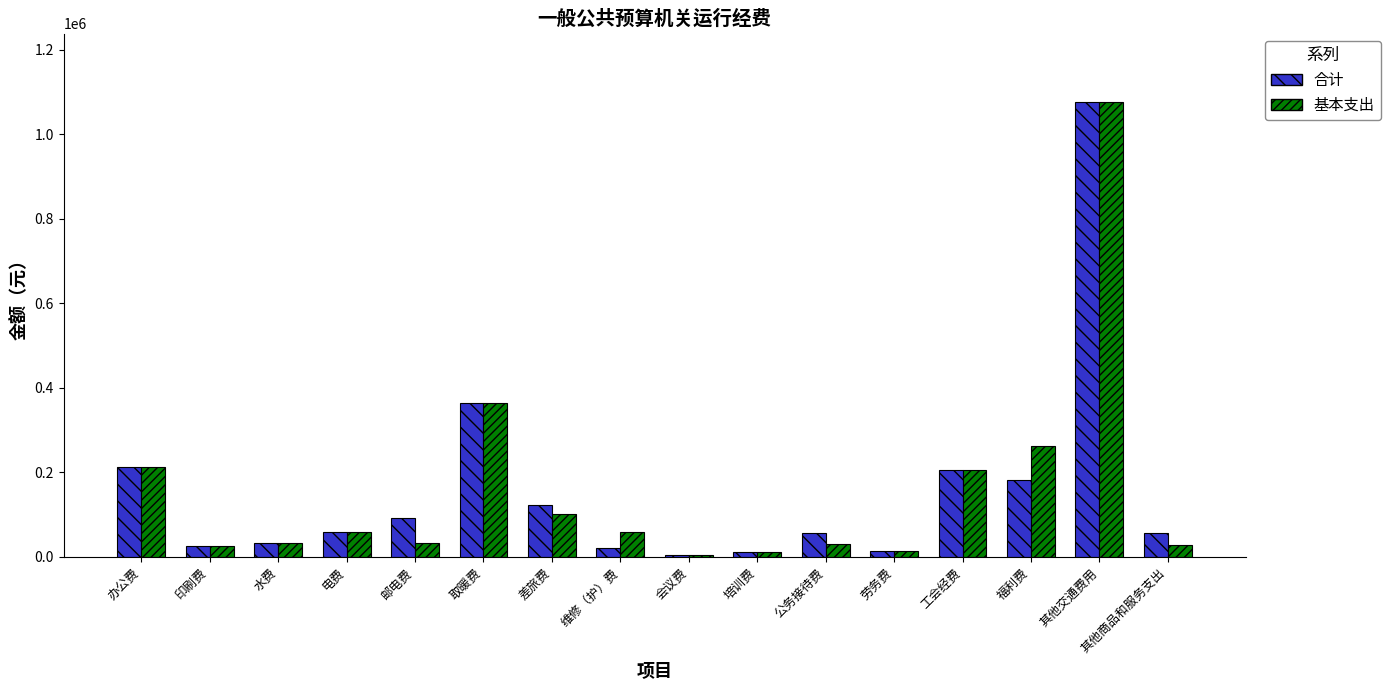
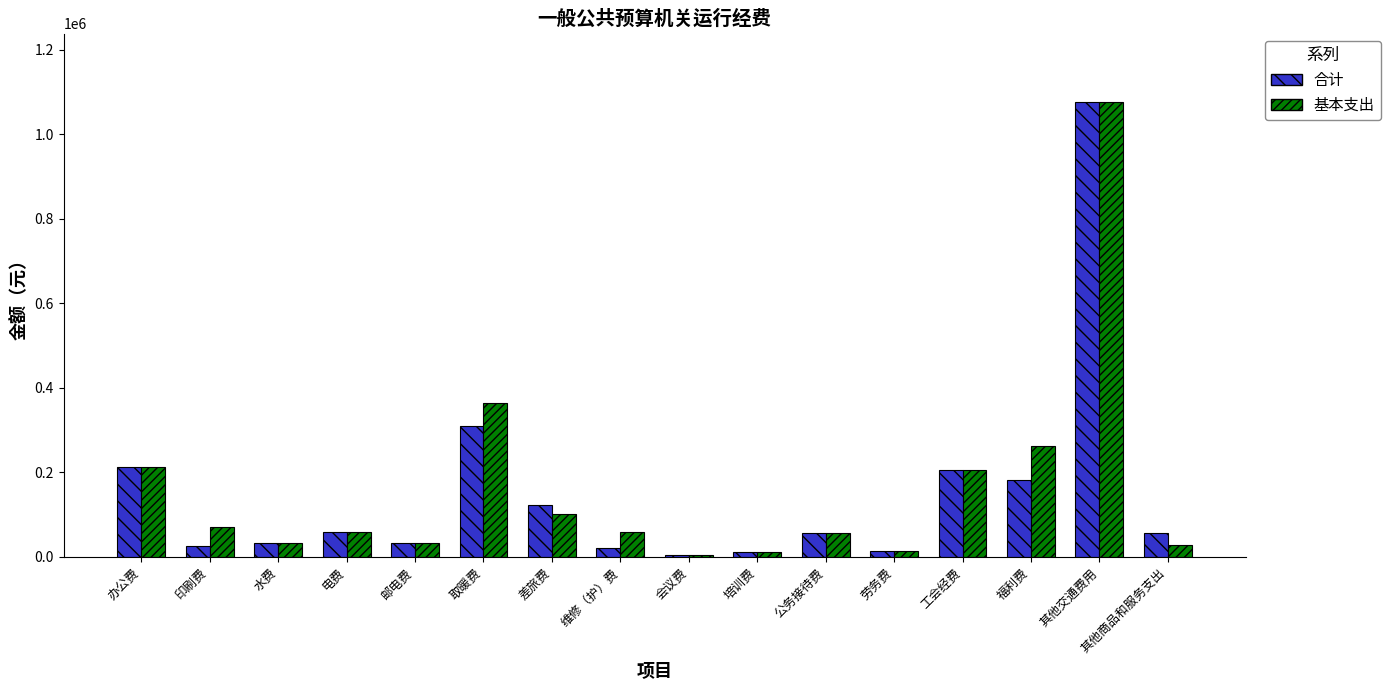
基本支出, 印刷费: 30000 -> 70000
合计, 邮电费: 90000 -> 30000
合计, 取暖费: 360000 -> 310000
基本支出, 公务接待费: 30000 -> 60000
